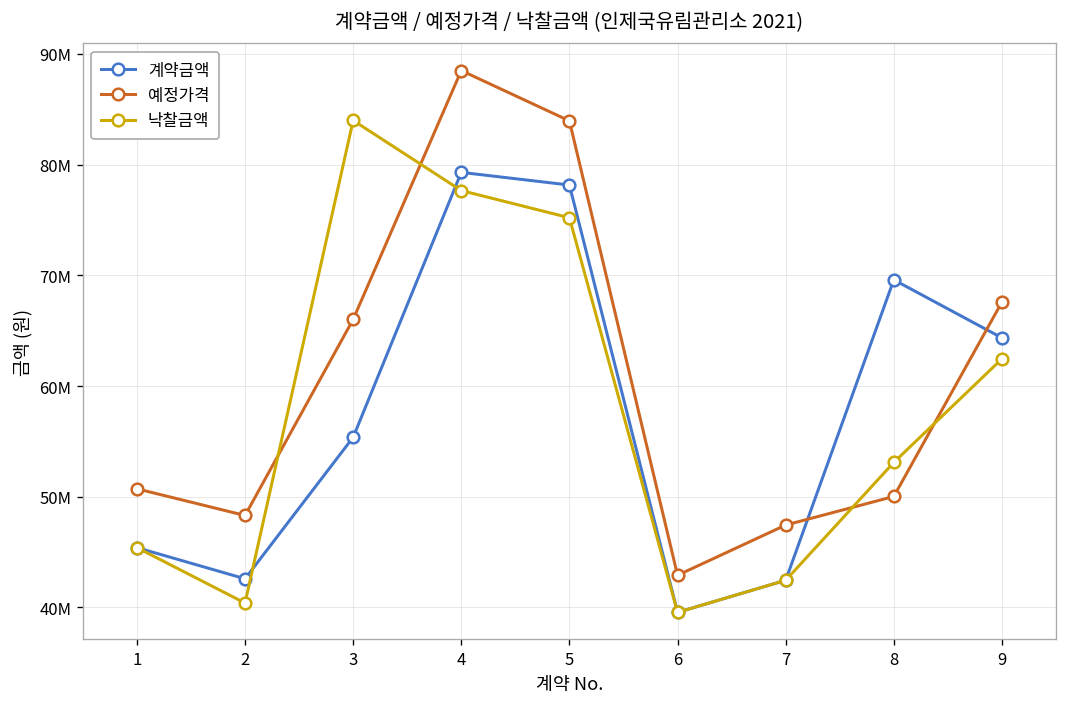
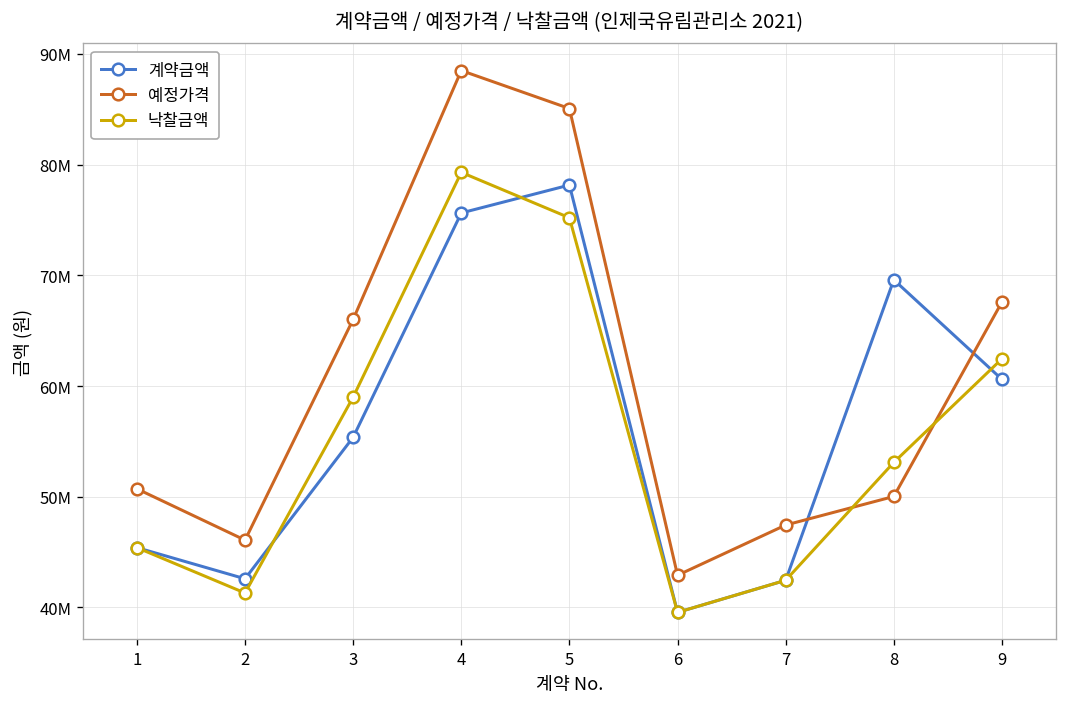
예정가격, 2: 48000000 -> 46000000
낙찰금액, 2: 40000000 -> 41000000
낙찰금액, 3: 84000000 -> 59000000
계약금액, 4: 79000000 -> 76000000
낙찰금액, 4: 78000000 -> 79000000
예정가격, 5: 84000000 -> 85000000
계약금액, 9: 64000000 -> 61000000
